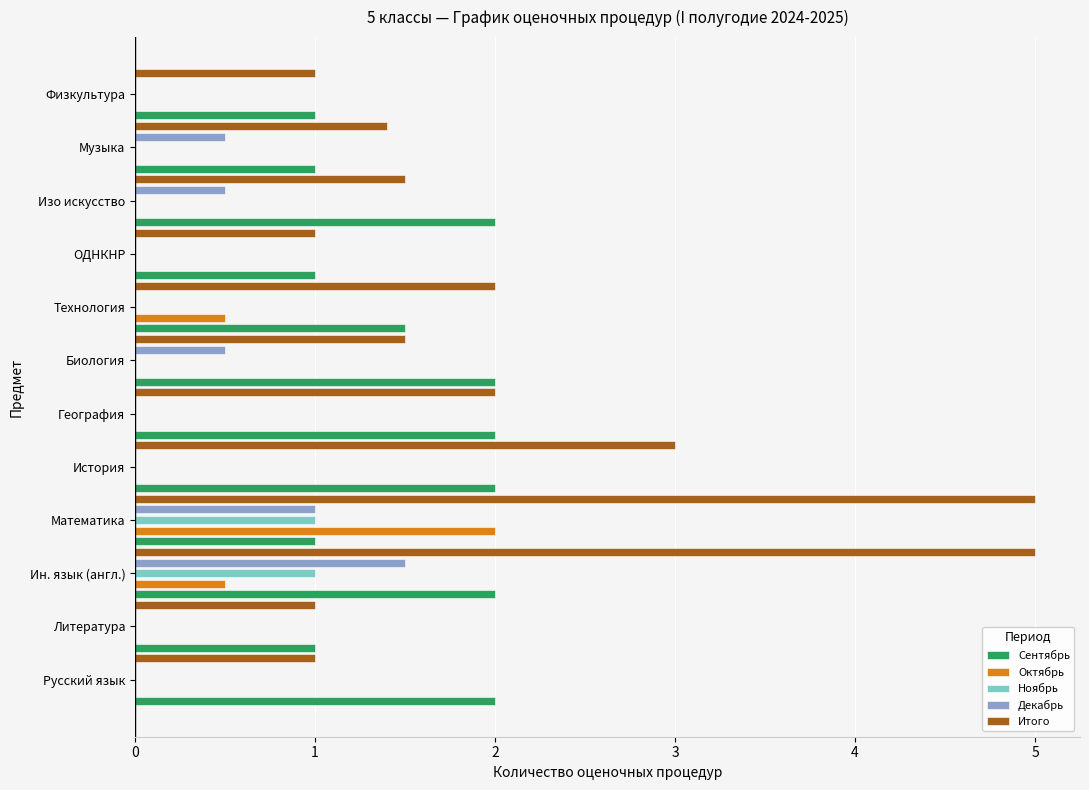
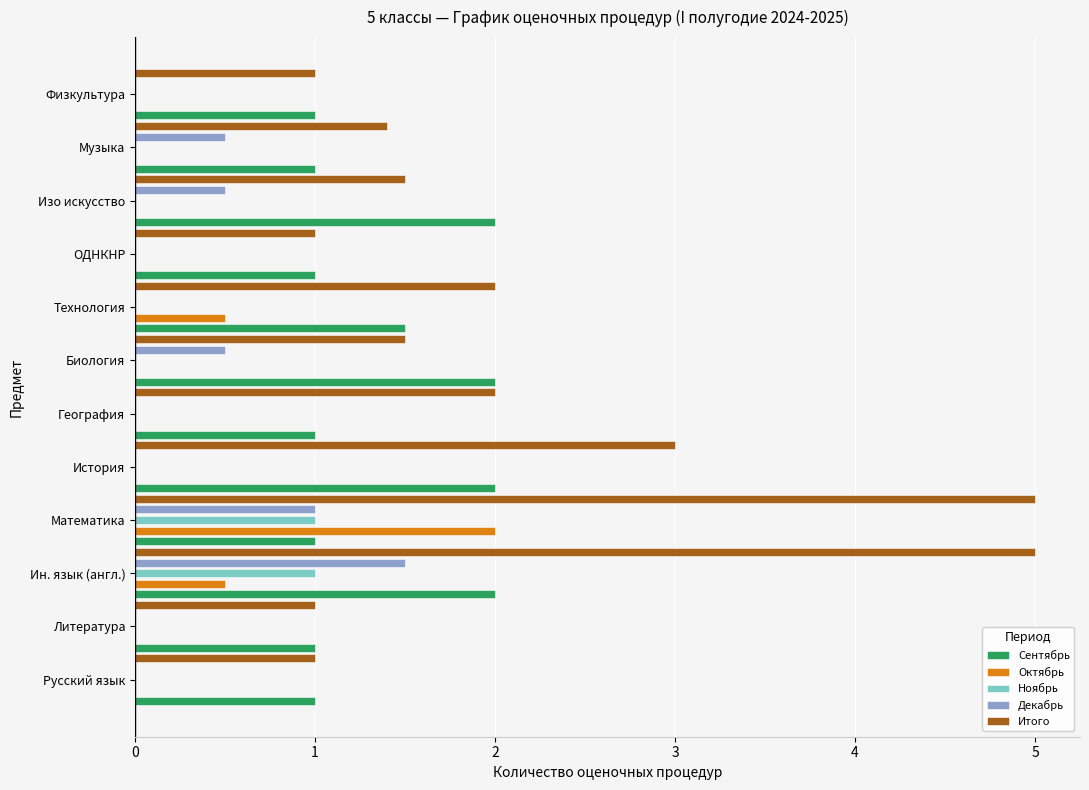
Сентябрь, География: 2 -> 1
Сентябрь, Русский язык: 2 -> 1
